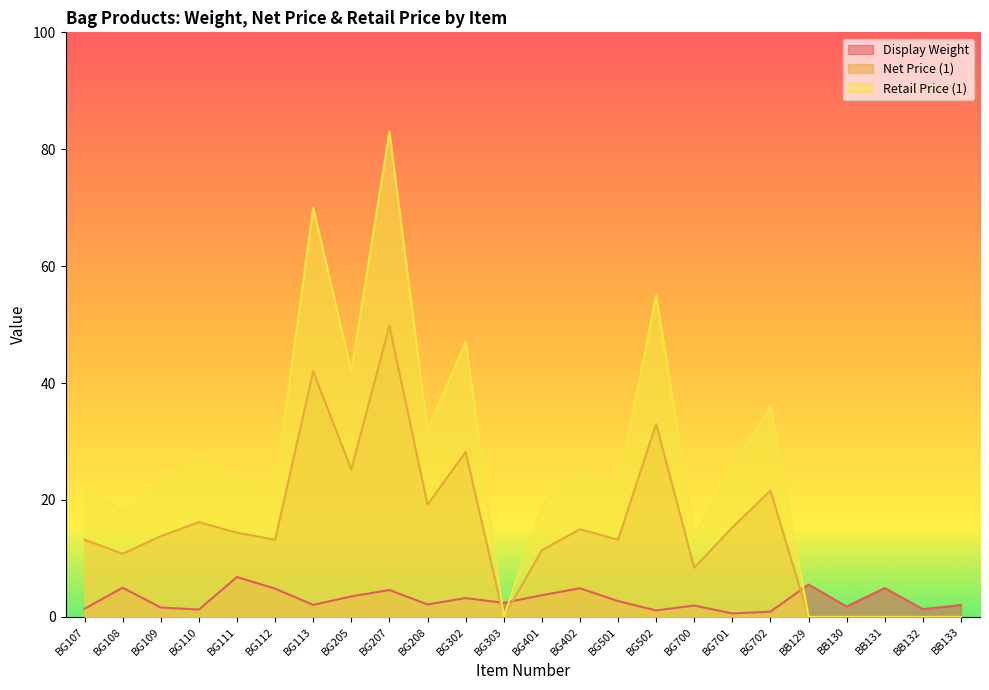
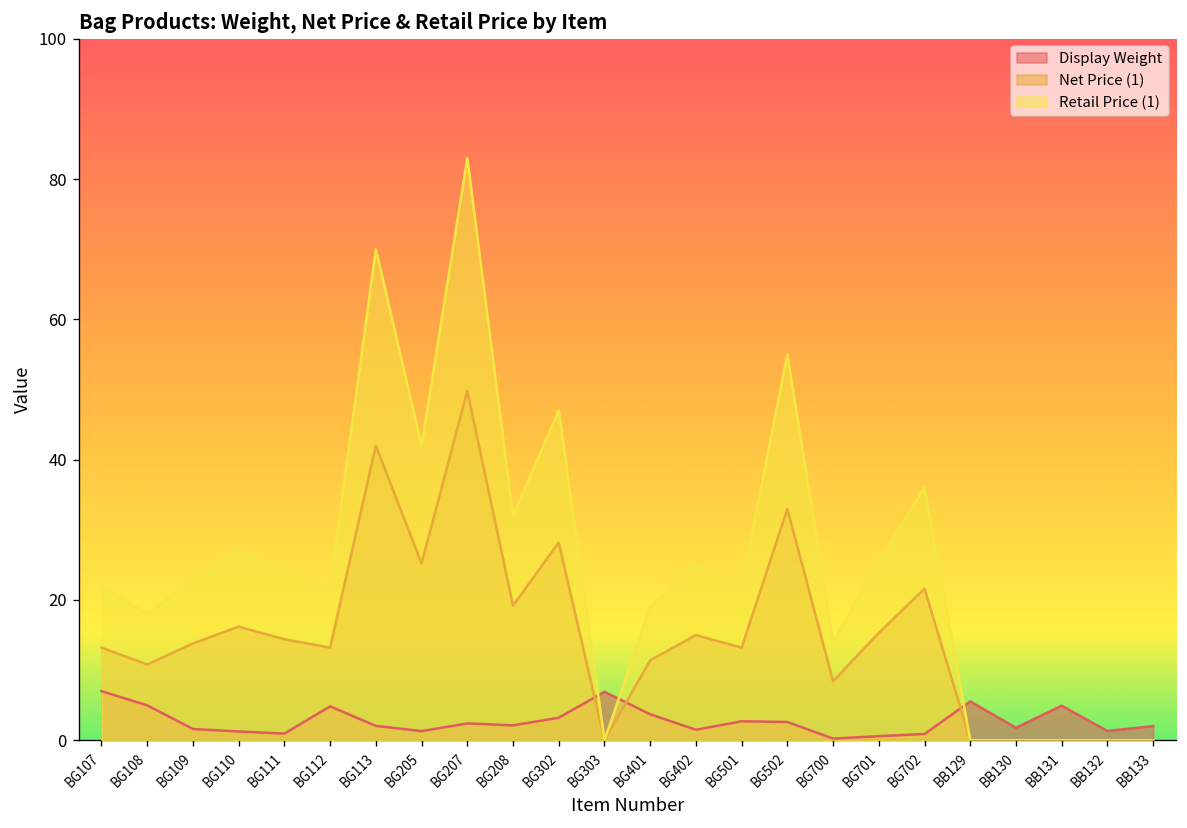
Display Weight, BG107: 1 -> 7
Display Weight, BG111: 7 -> 1
Display Weight, BG205: 4 -> 1
Display Weight, BG207: 5 -> 2
Display Weight, BG303: 2 -> 7
Display Weight, BG402: 5 -> 2
Display Weight, BG502: 1 -> 3
Display Weight, BG700: 2 -> 0
